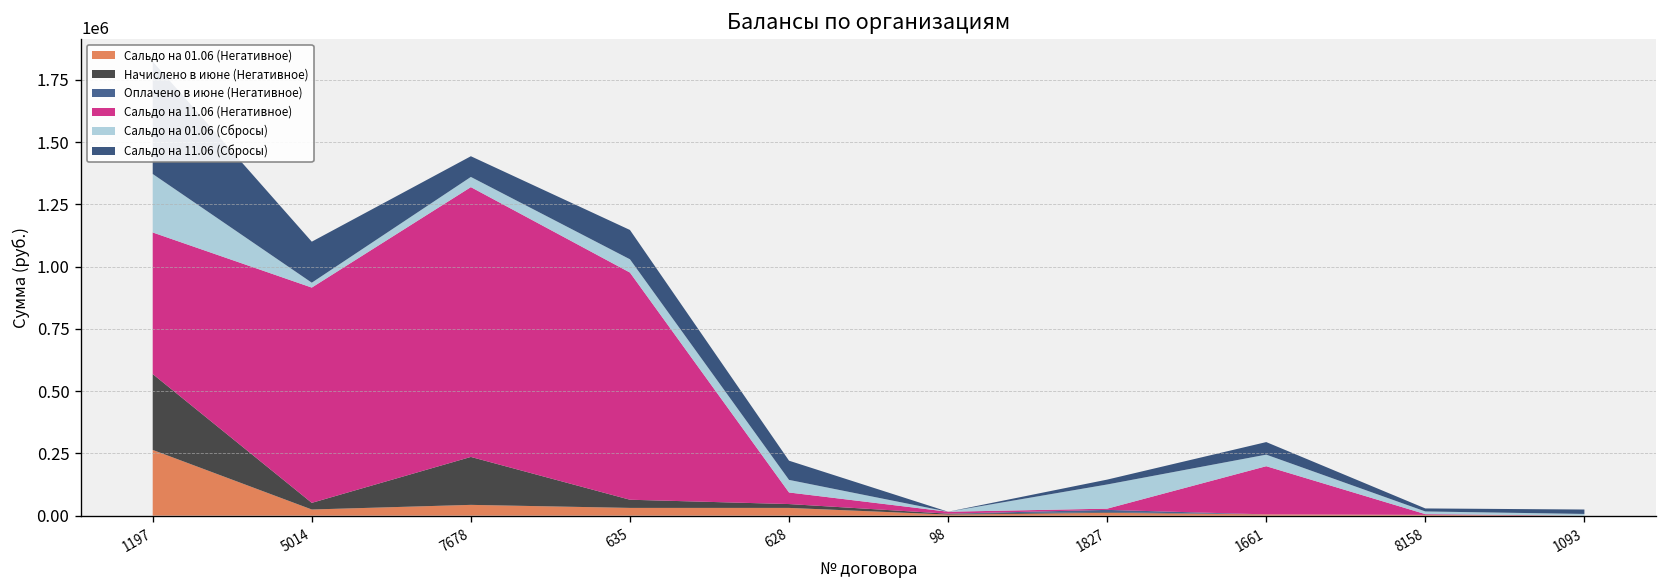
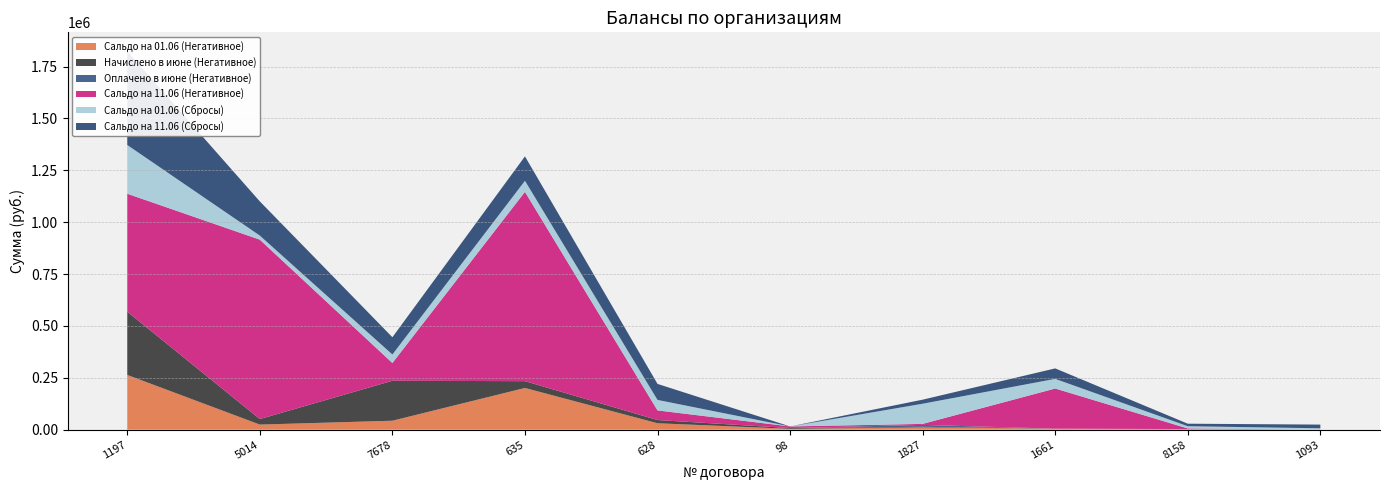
Сальдо на 11.06 (Негативное), 7678: 1080000 -> 90000
Сальдо на 01.06 (Негативное), 635: 30000 -> 200000
